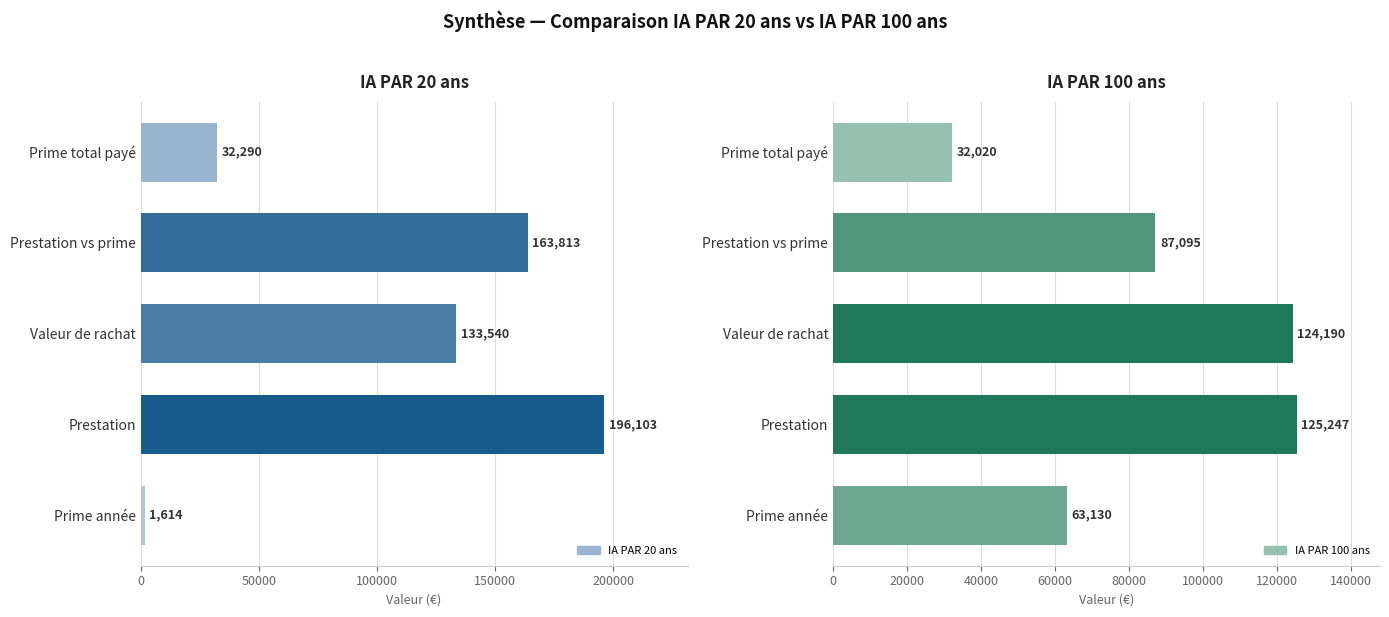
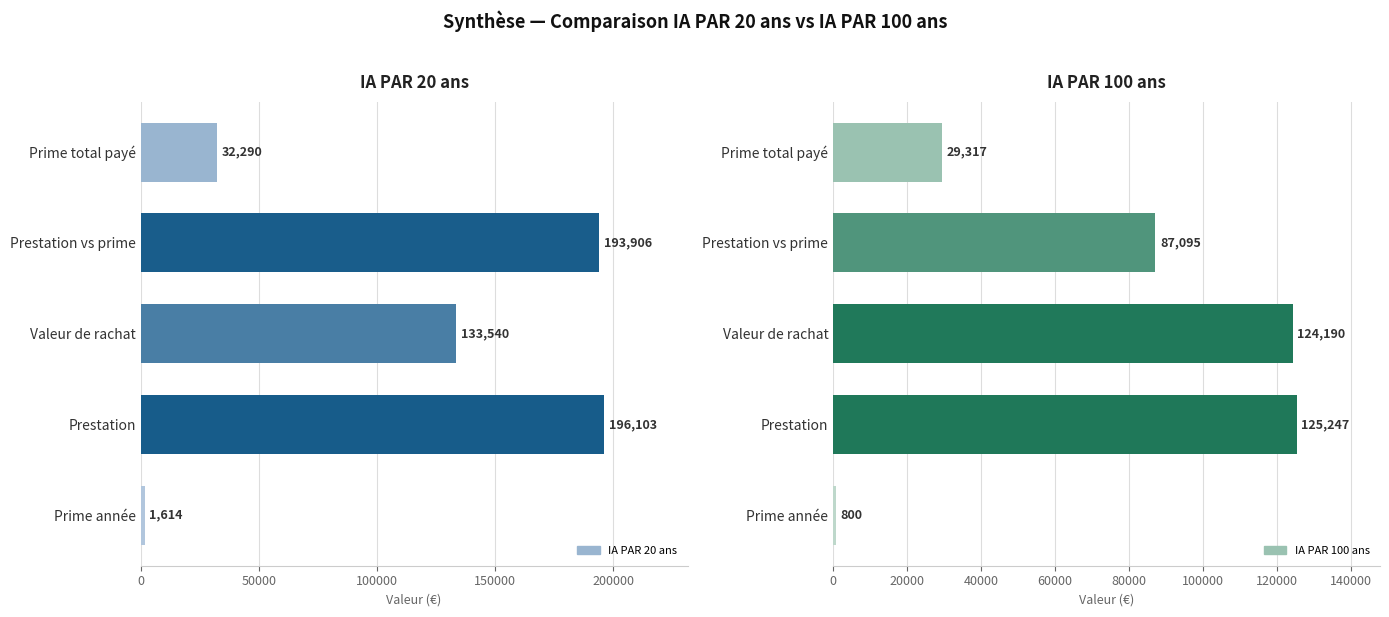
IA PAR 20 ans, Prestation vs prime: 163,813 -> 193,906
IA PAR 100 ans, Prime total payé: 32,020 -> 29,317
IA PAR 100 ans, Prime année: 63,130 -> 800
